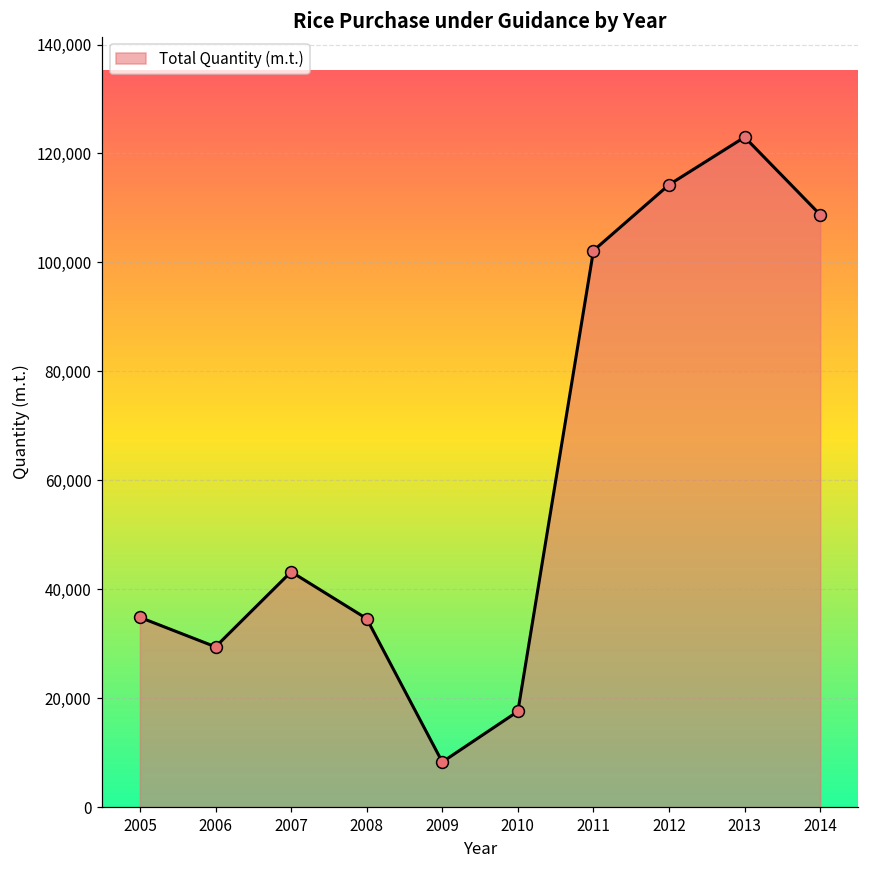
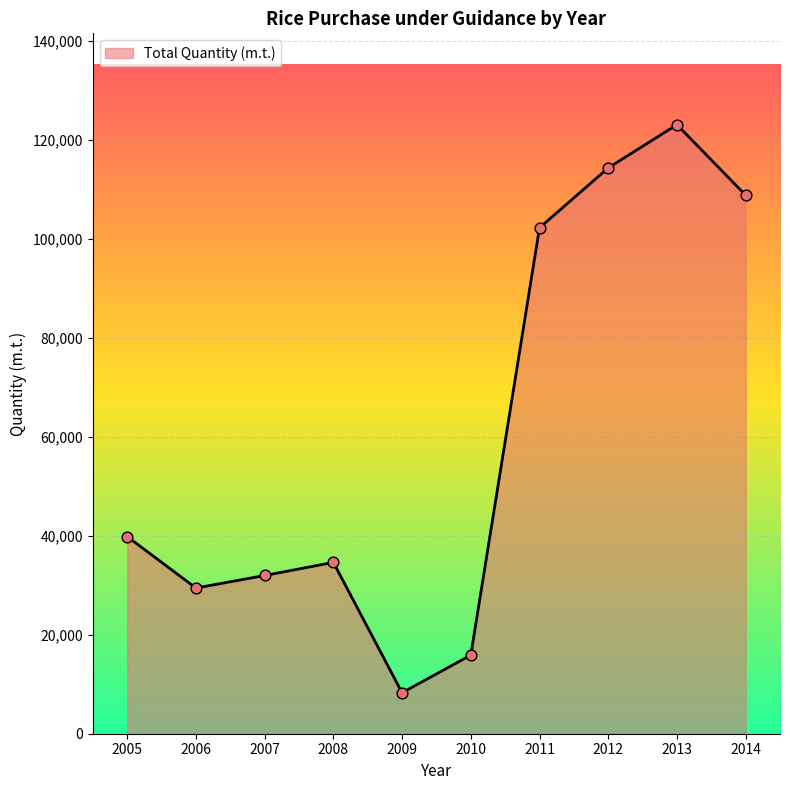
2005: 35,000 -> 40,000
2007: 43,000 -> 32,000
2010: 18,000 -> 16,000
